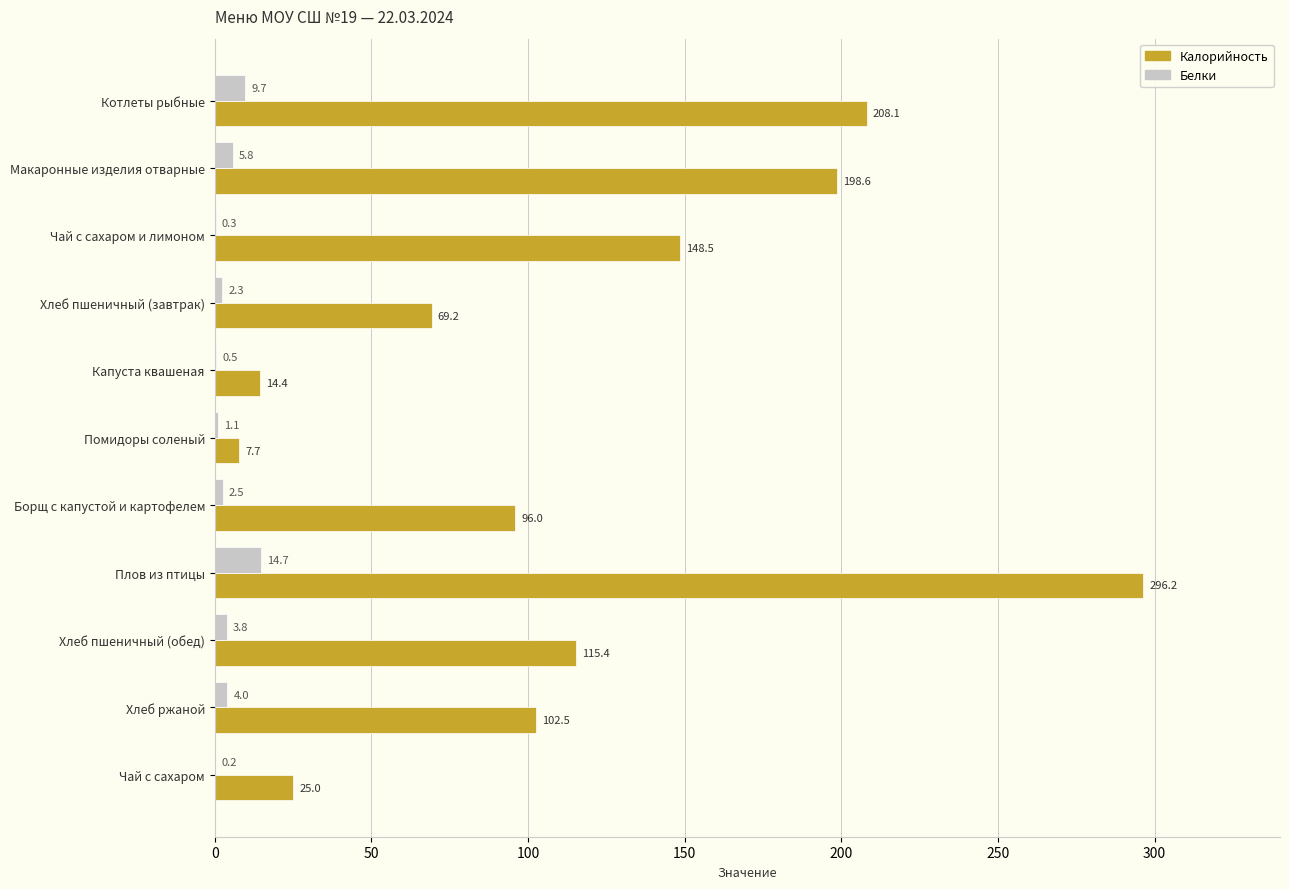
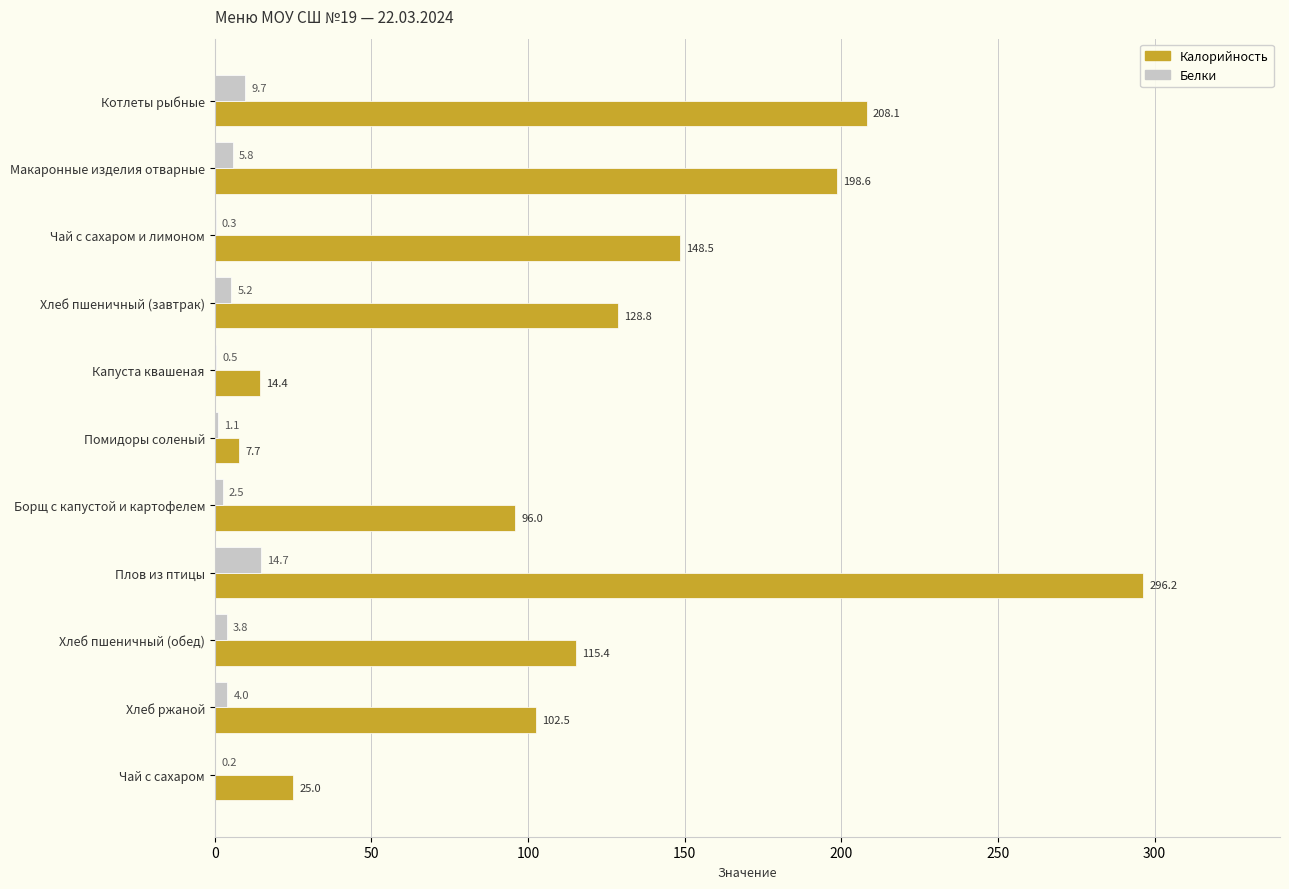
Белки, Хлеб пшеничный (завтрак): 2.3 -> 5.2
Калорийность, Хлеб пшеничный (завтрак): 69.2 -> 128.8
